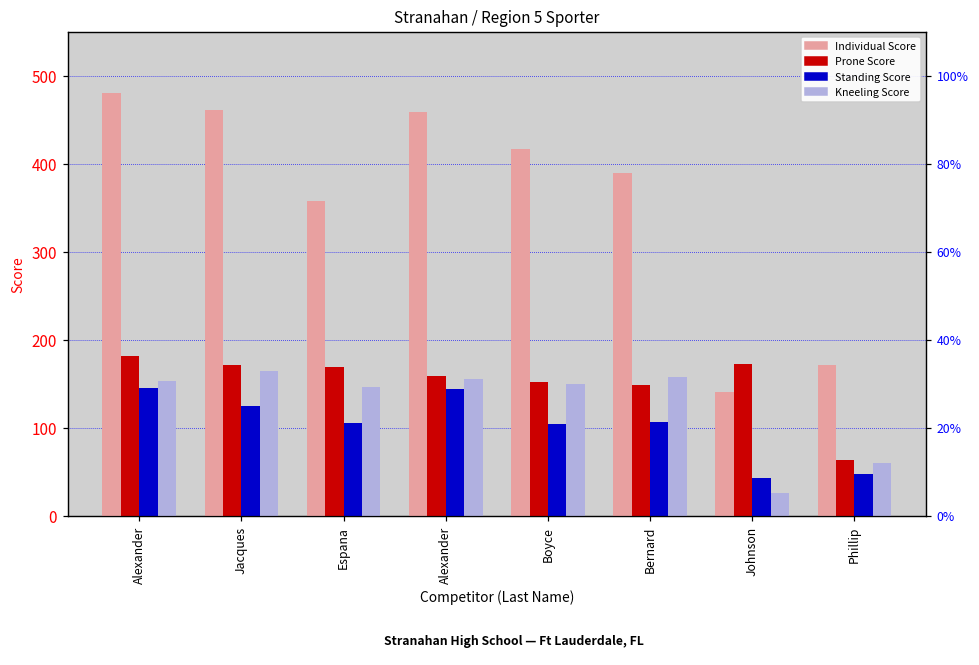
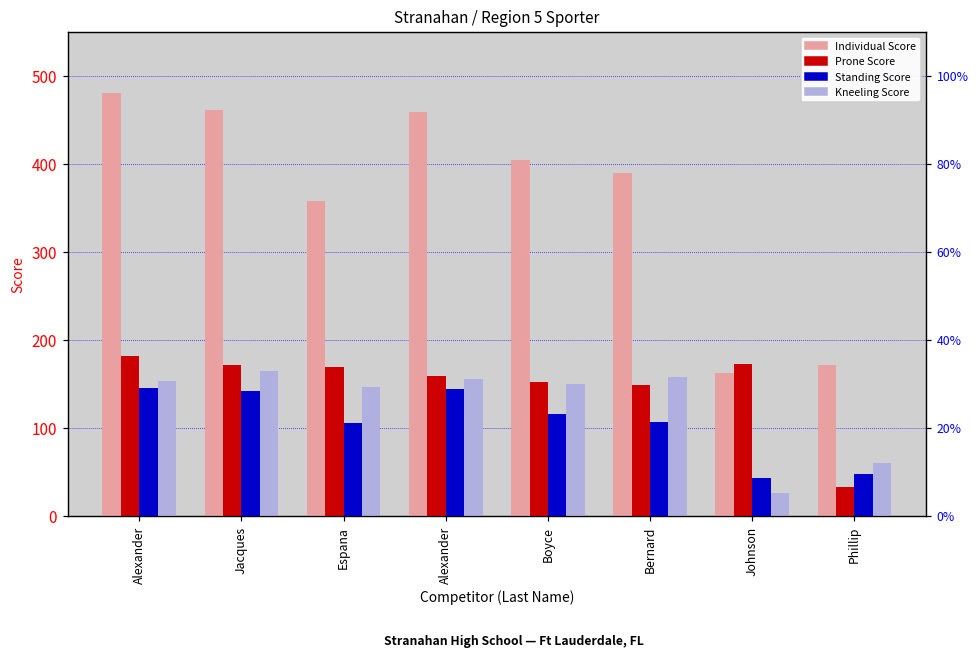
Standing Score, Jacques: 130 -> 140
Individual Score, Boyce: 420 -> 400
Standing Score, Boyce: 100 -> 120
Individual Score, Johnson: 140 -> 160
Prone Score, Phillip: 60 -> 30
